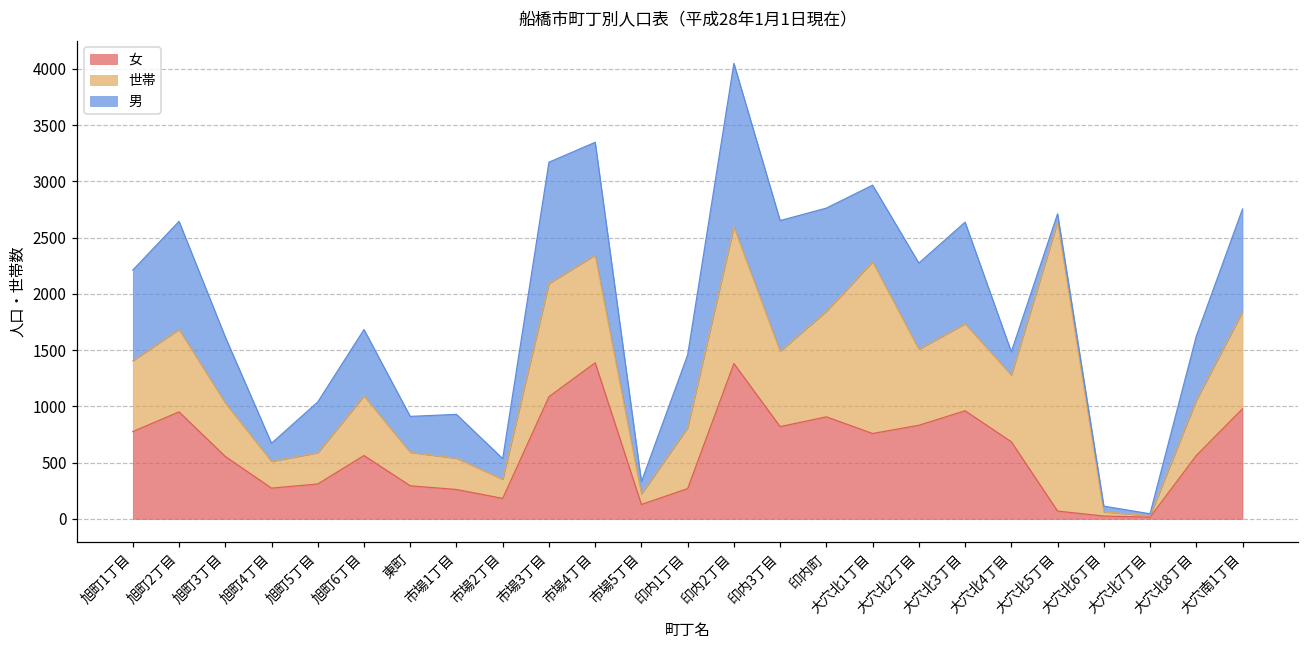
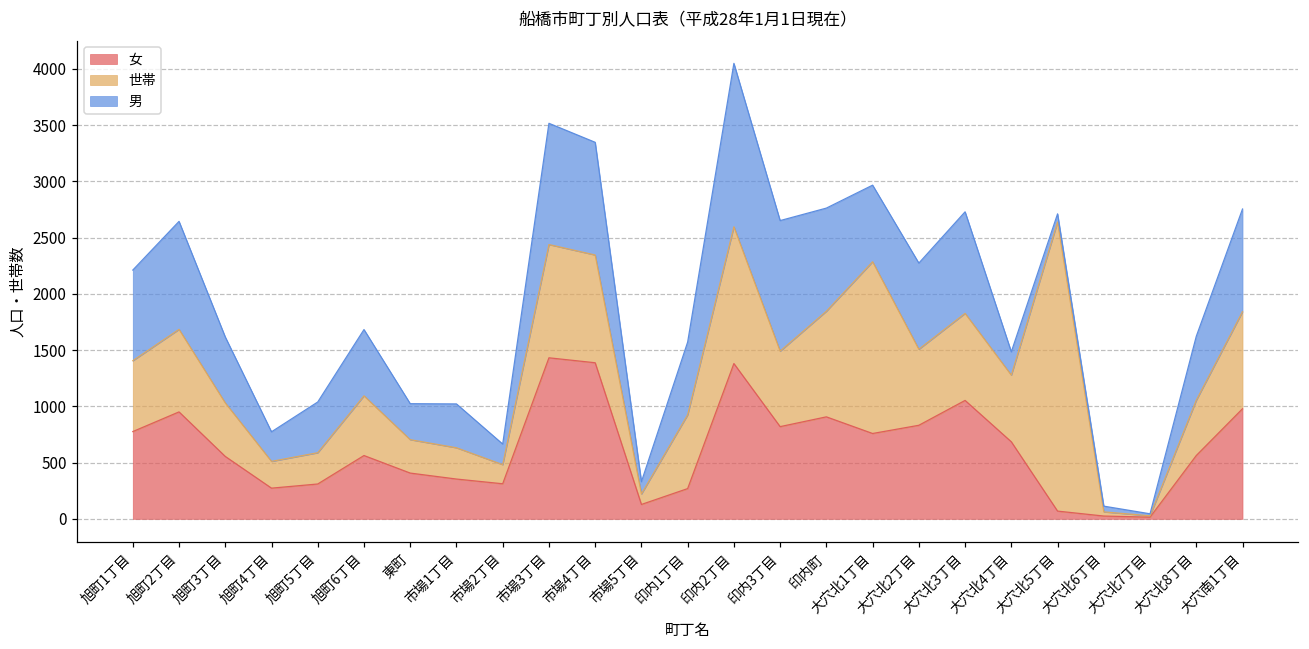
男, 旭町4丁目: 160 -> 260
女, 東町: 290 -> 410
女, 市場1丁目: 260 -> 350
女, 市場2丁目: 180 -> 310
女, 市場3丁目: 1090 -> 1430
世帯, 印内1丁目: 540 -> 660
女, 大穴北3丁目: 960 -> 1050
